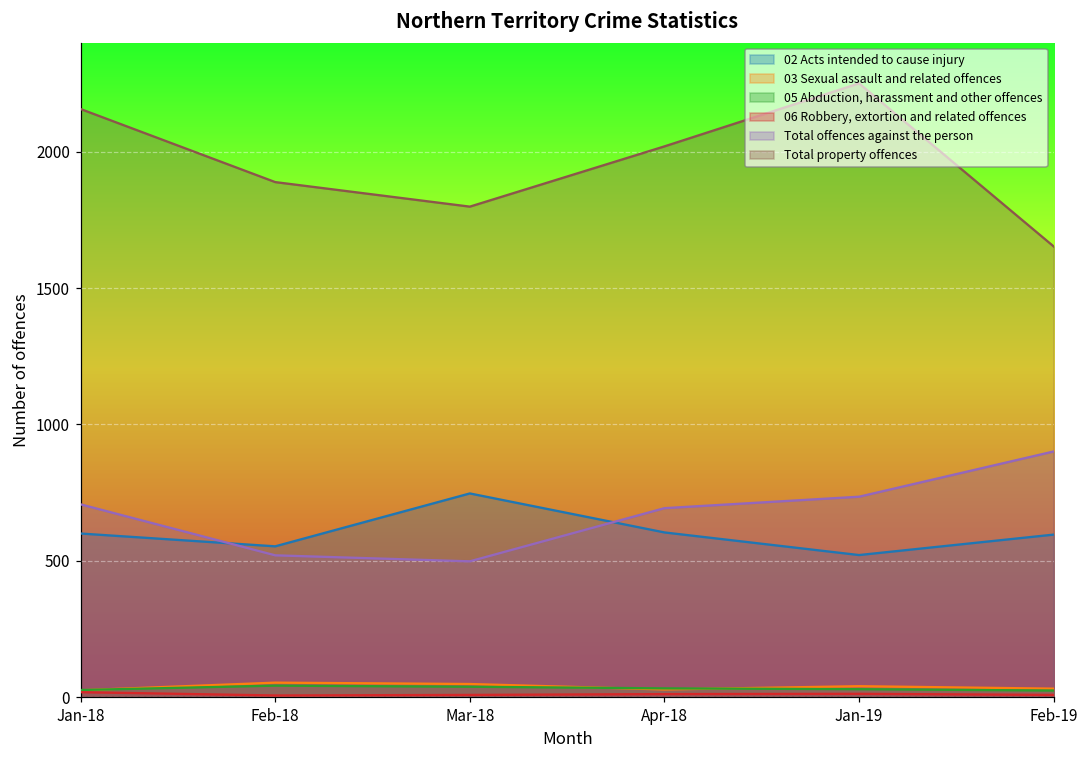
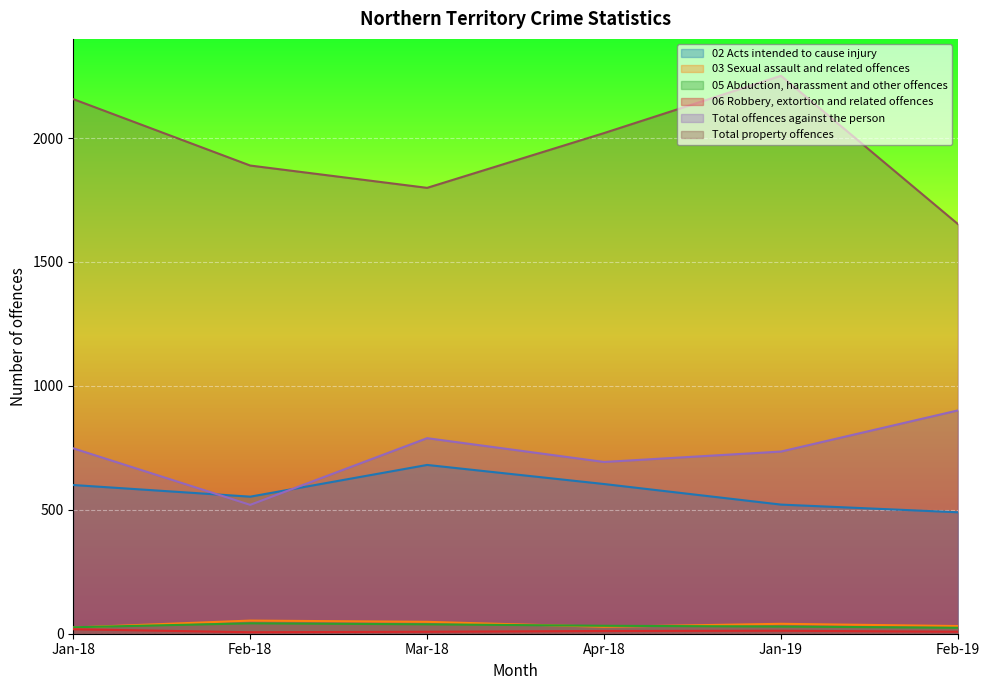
Total offences against the person, Jan-18: 710 -> 750
02 Acts intended to cause injury, Mar-18: 750 -> 680
Total offences against the person, Mar-18: 500 -> 790
02 Acts intended to cause injury, Feb-19: 600 -> 490
